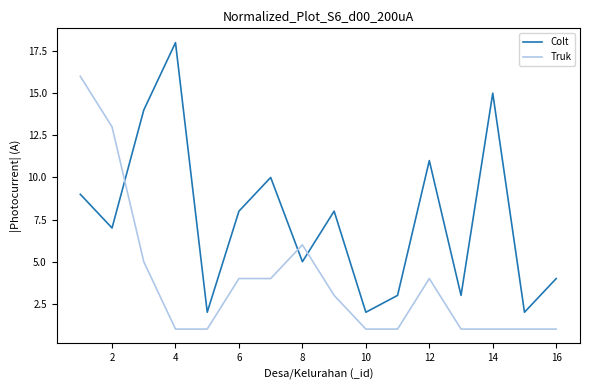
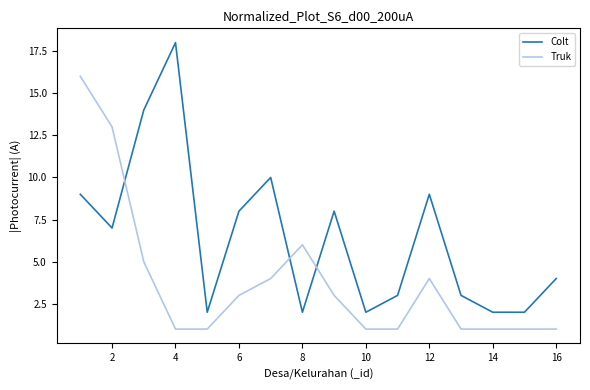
Truk, 6: 4 -> 3
Colt, 8: 5 -> 2
Colt, 12: 11 -> 9
Colt, 14: 15 -> 2
